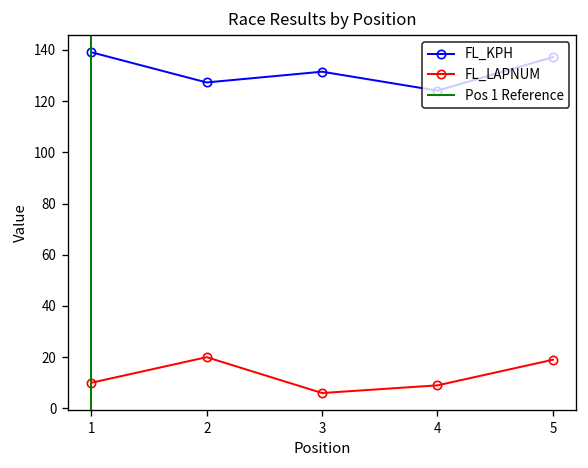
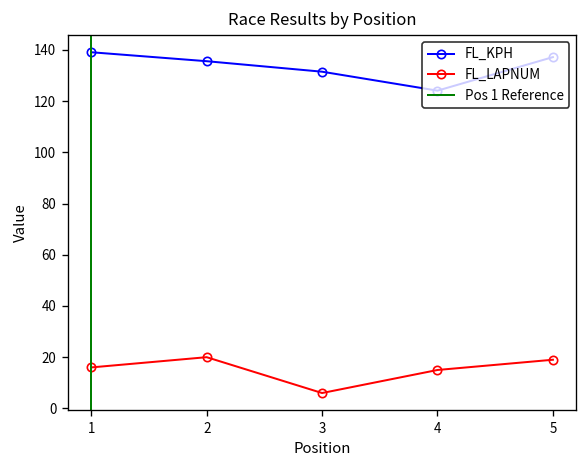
FL_LAPNUM, 1: 10 -> 16
FL_KPH, 2: 127 -> 136
FL_LAPNUM, 4: 9 -> 15
